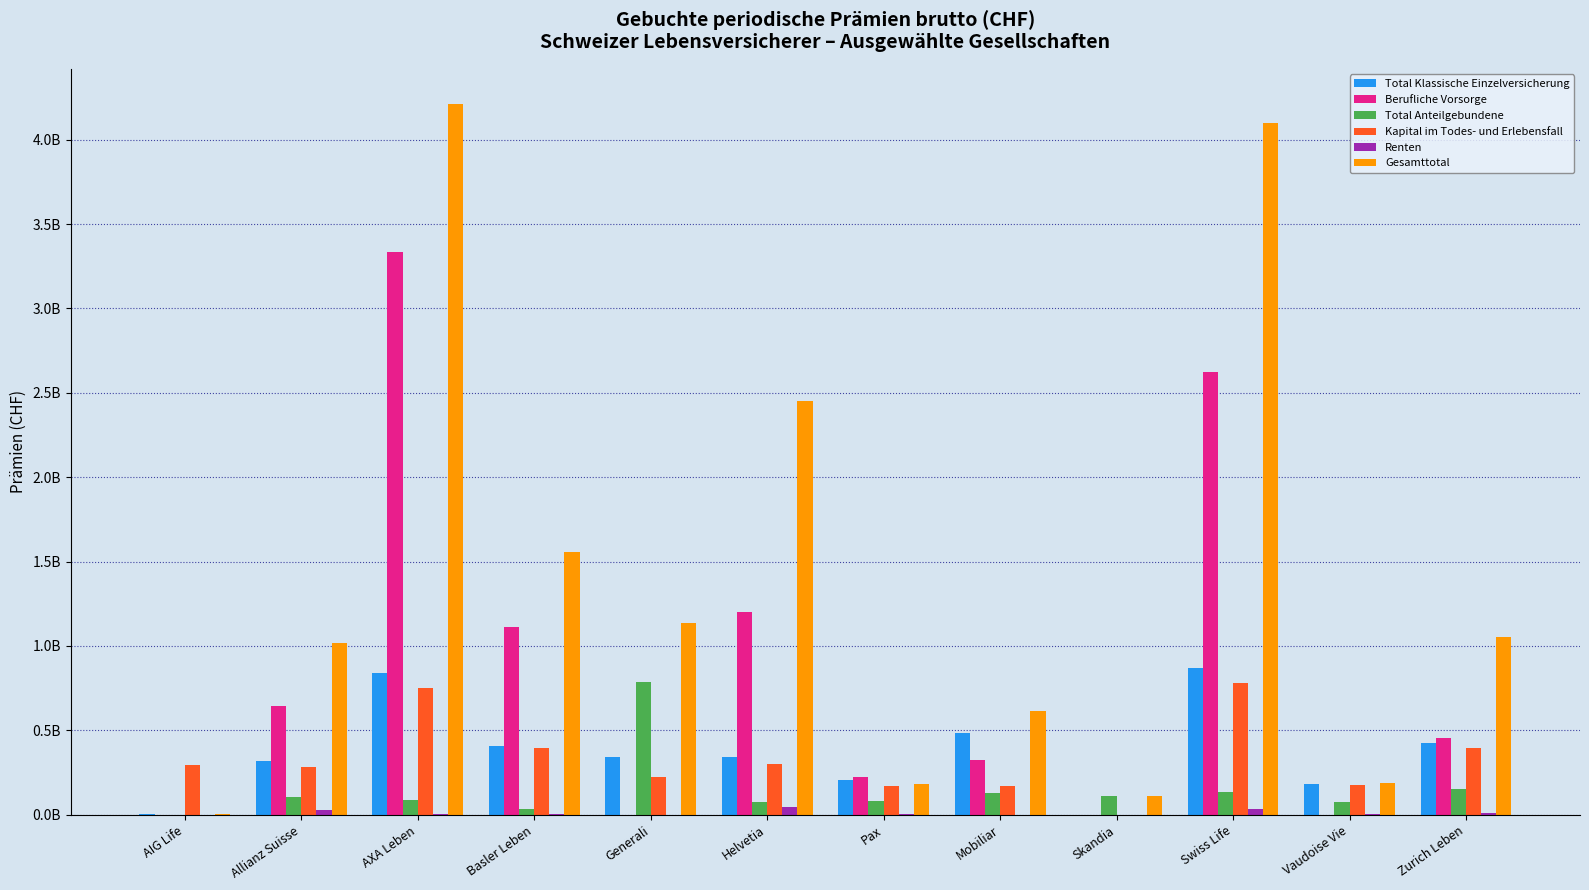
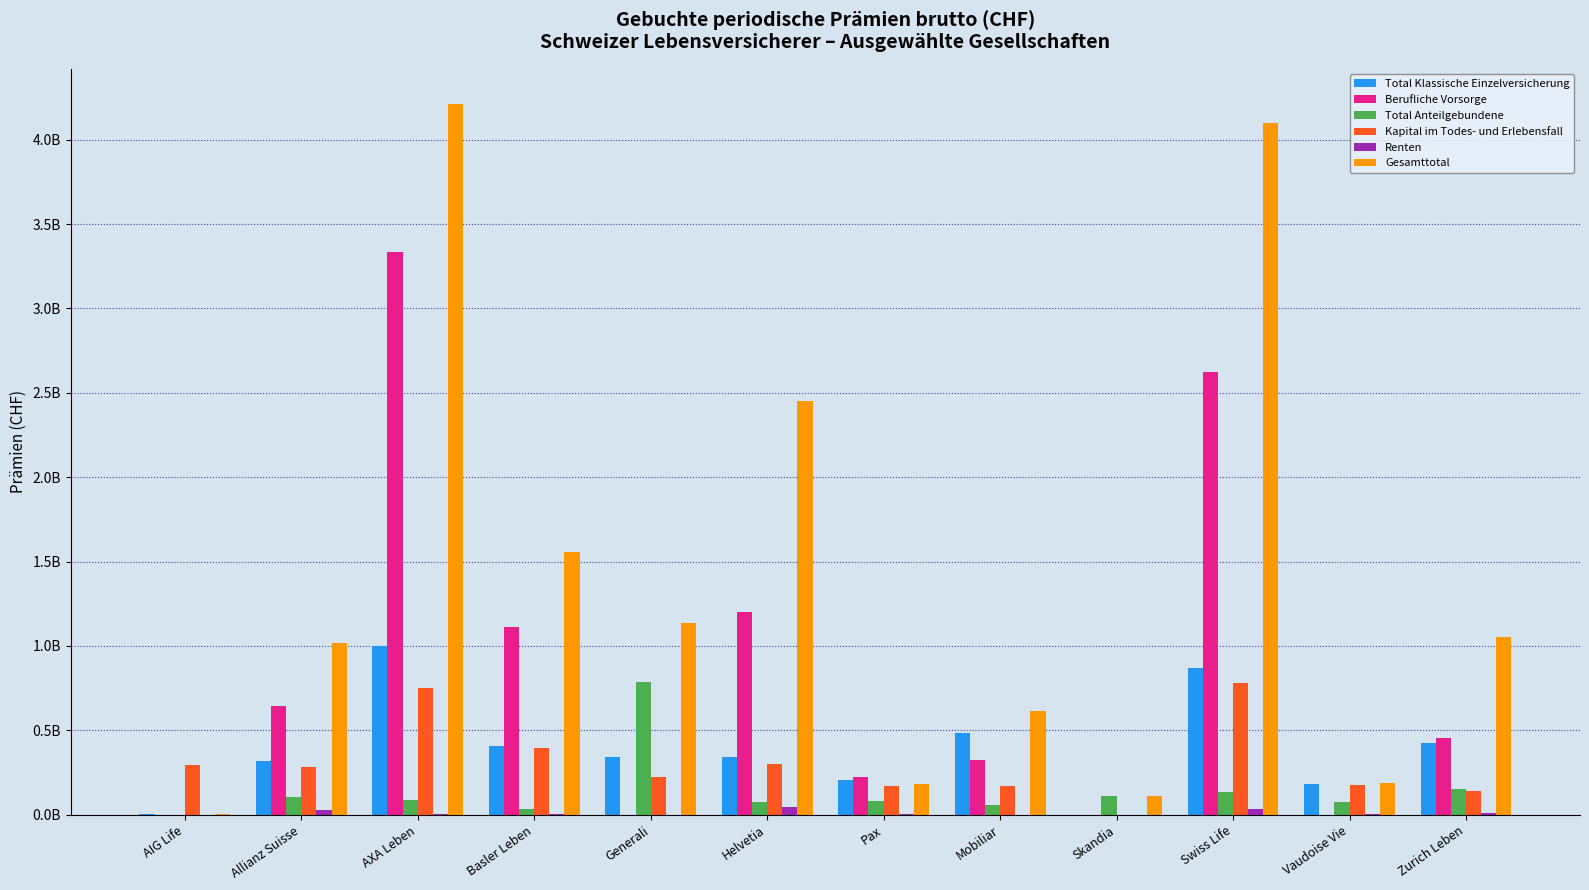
Total Klassische Einzelversicherung, AXA Leben: 840000000 -> 1000000000
Total Anteilgebundene, Mobiliar: 130000000 -> 60000000
Kapital im Todes- und Erlebensfall, Zurich Leben: 390000000 -> 140000000
